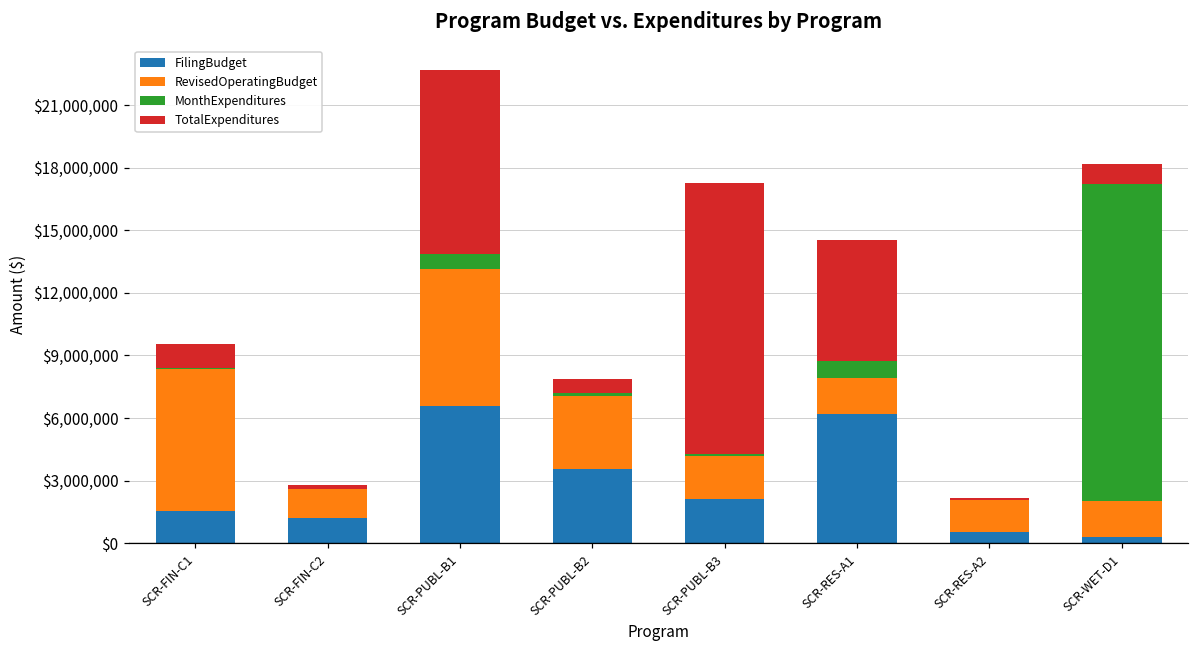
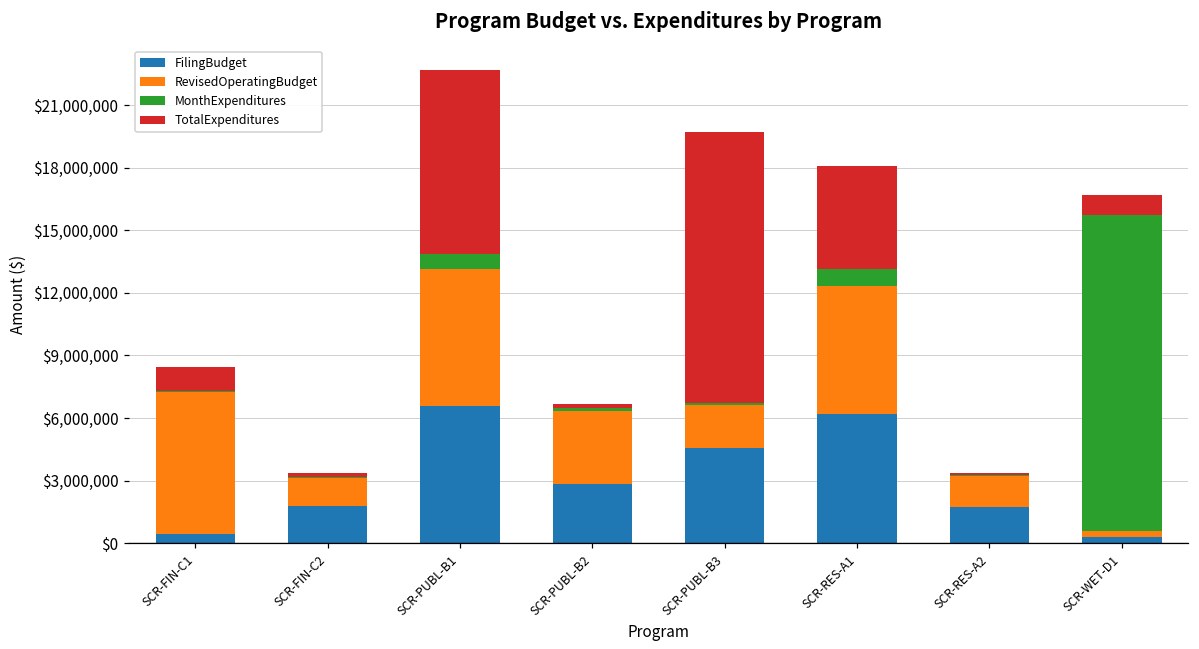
FilingBudget, SCR-FIN-C1: $1,600,000 -> $500,000
FilingBudget, SCR-FIN-C2: $1,200,000 -> $1,800,000
FilingBudget, SCR-PUBL-B2: $3,500,000 -> $2,800,000
TotalExpenditures, SCR-PUBL-B2: $700,000 -> $200,000
FilingBudget, SCR-PUBL-B3: $2,100,000 -> $4,500,000
RevisedOperatingBudget, SCR-RES-A1: $1,700,000 -> $6,200,000
TotalExpenditures, SCR-RES-A1: $5,800,000 -> $4,900,000
FilingBudget, SCR-RES-A2: $600,000 -> $1,700,000
RevisedOperatingBudget, SCR-WET-D1: $1,700,000 -> $300,000
